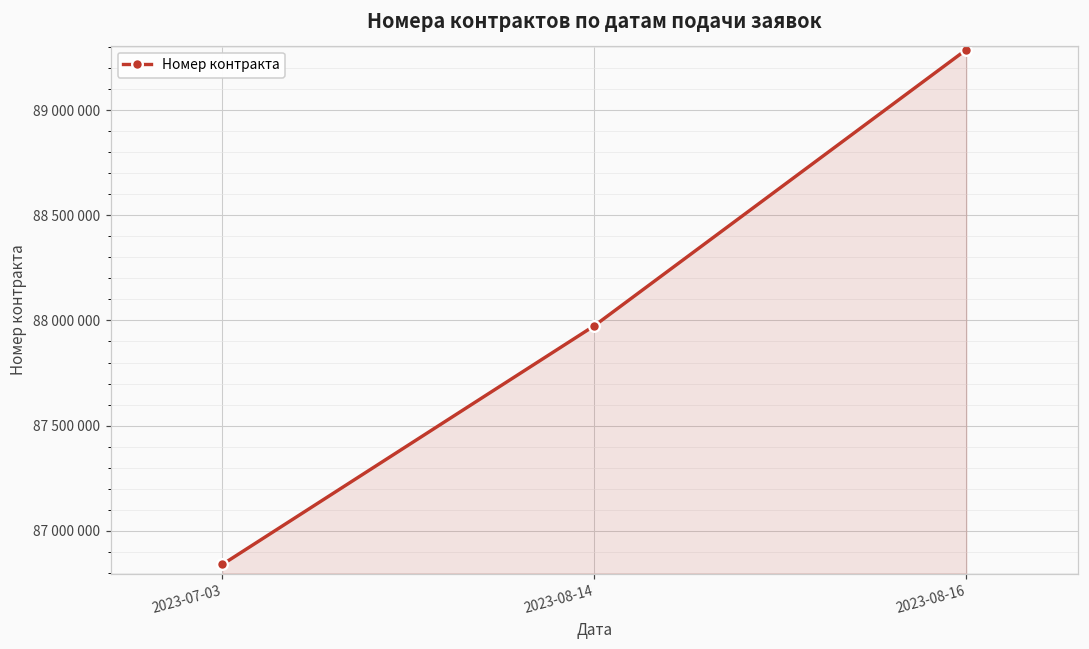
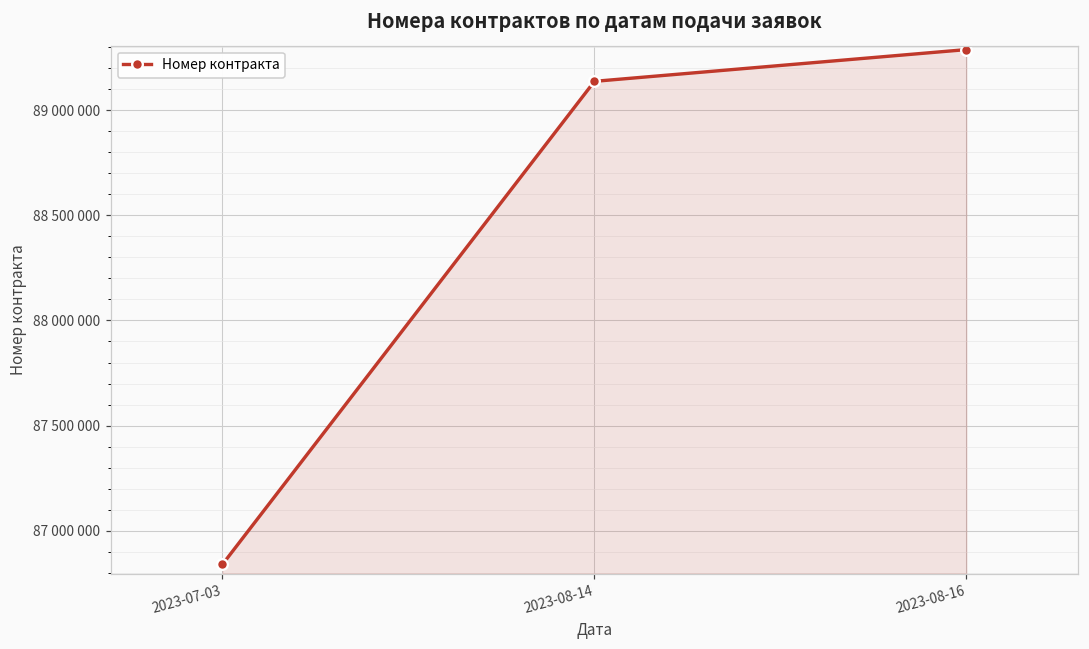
2023-08-14: 87980000 -> 89140000
